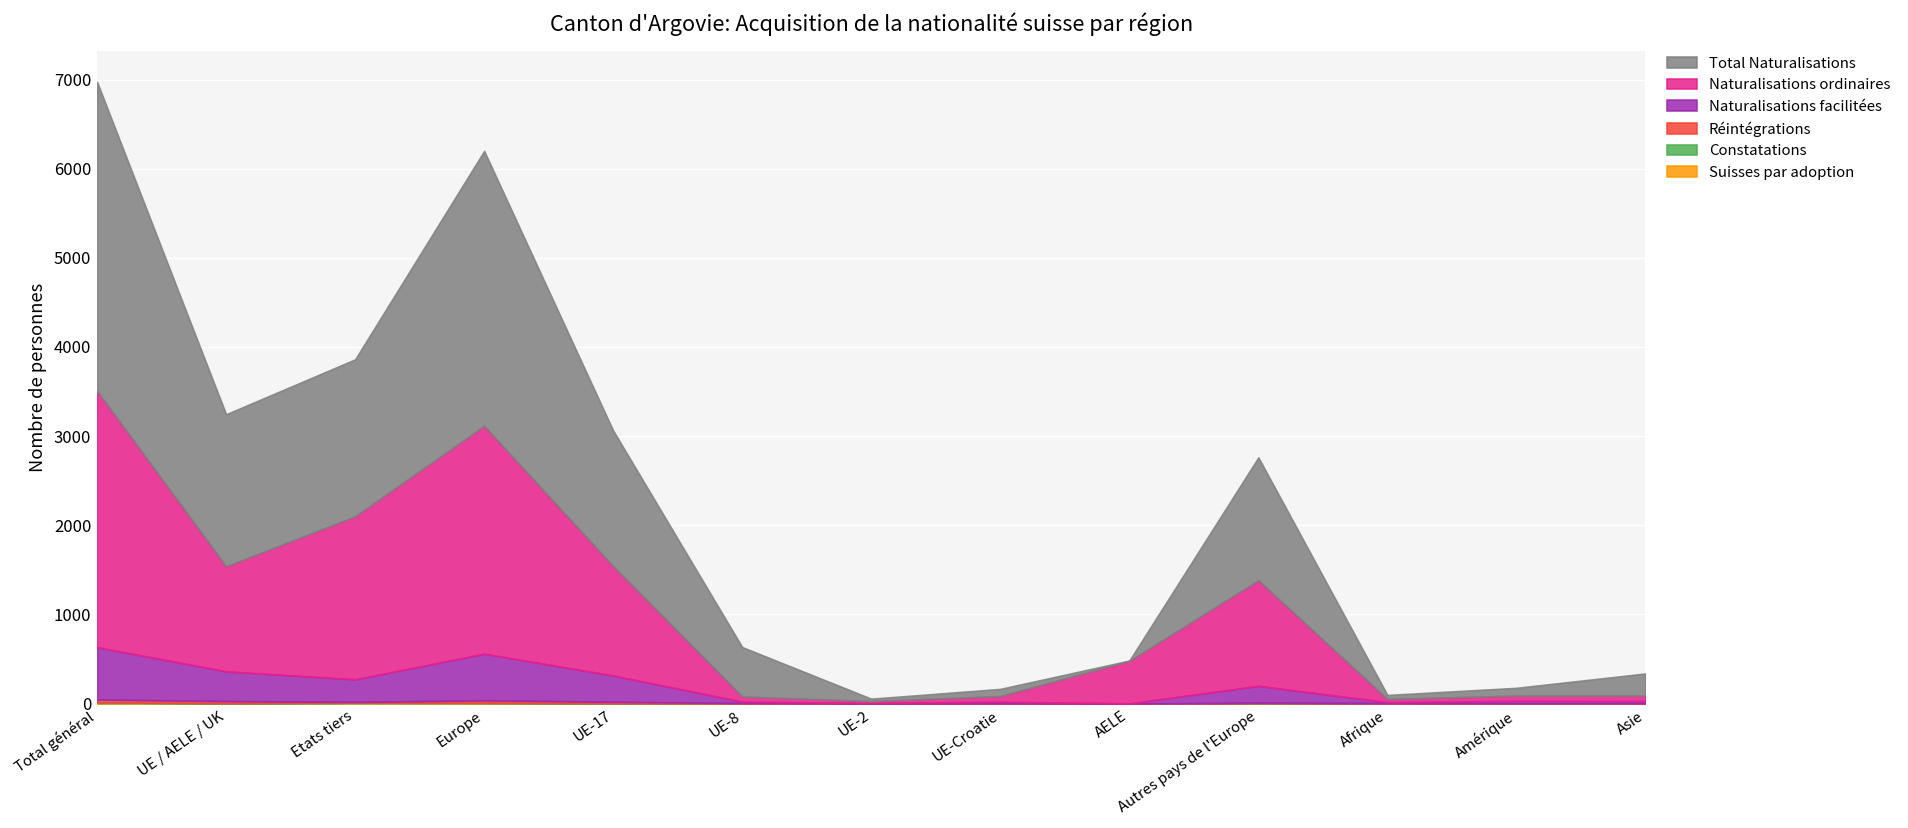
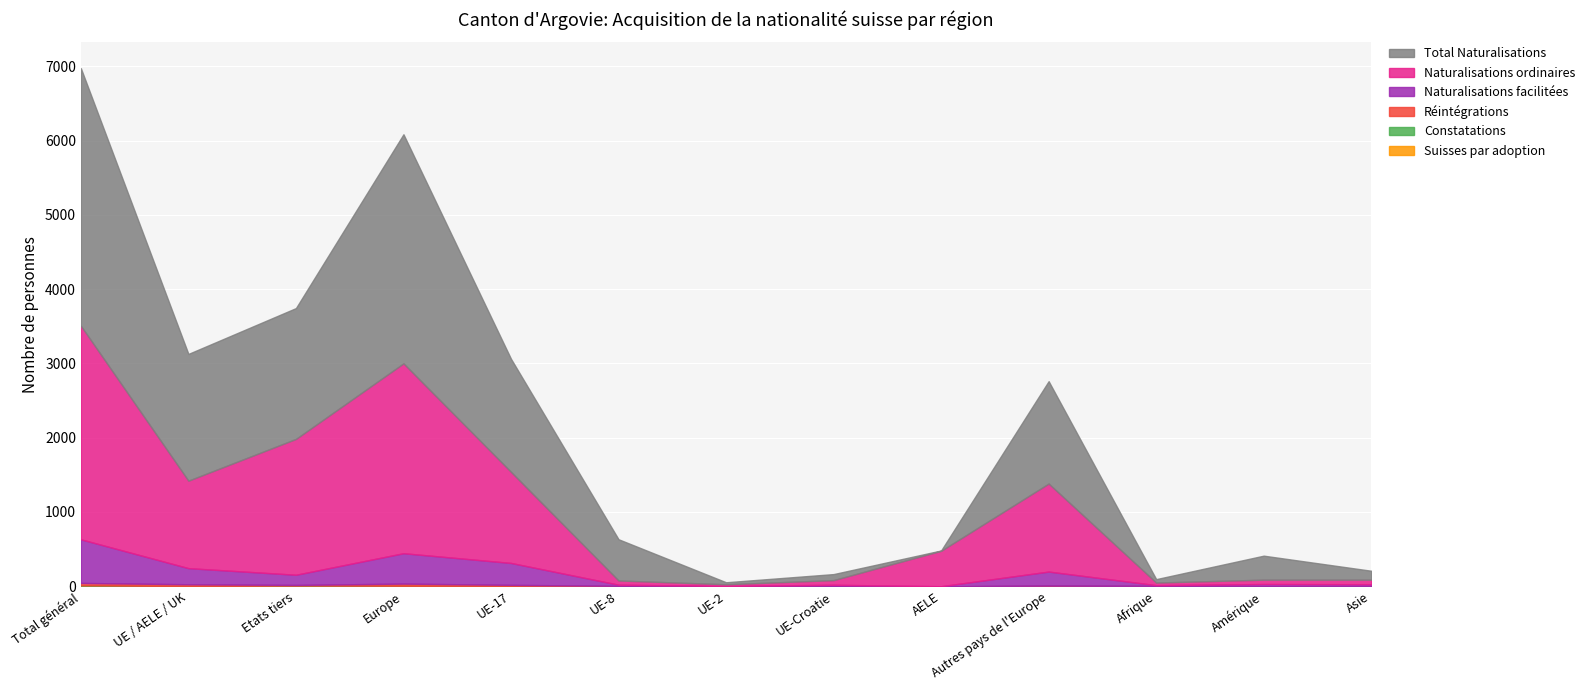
Naturalisations facilitées, UE / AELE / UK: 300 -> 200
Naturalisations facilitées, Etats tiers: 300 -> 100
Naturalisations facilitées, Europe: 500 -> 400
Total Naturalisations, Amérique: 100 -> 300
Total Naturalisations, Asie: 200 -> 100
